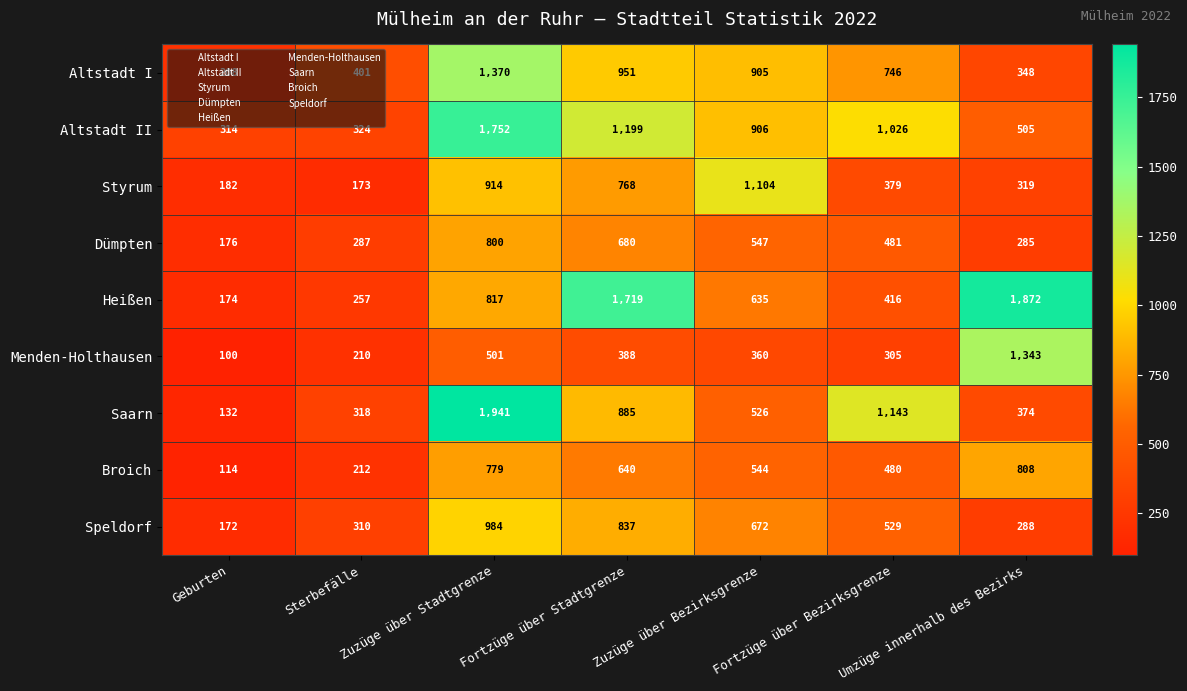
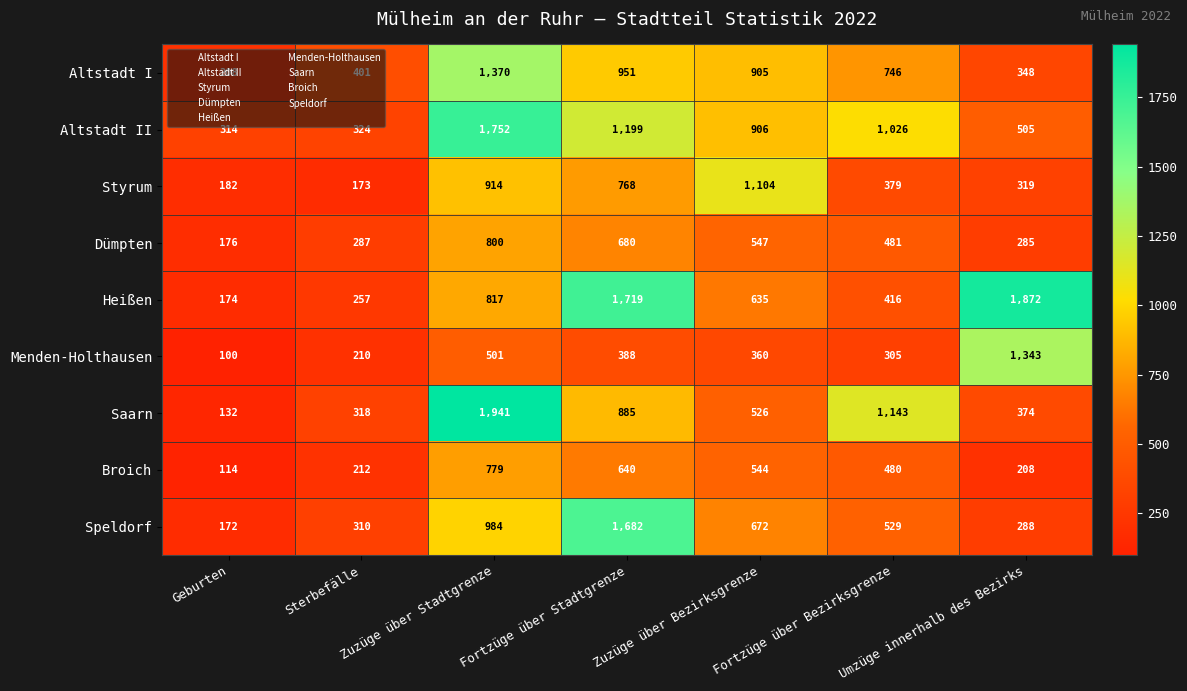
Broich, Umzüge innerhalb des Bezirks: 808 -> 208
Speldorf, Fortzüge über Stadtgrenze: 837 -> 1,682
